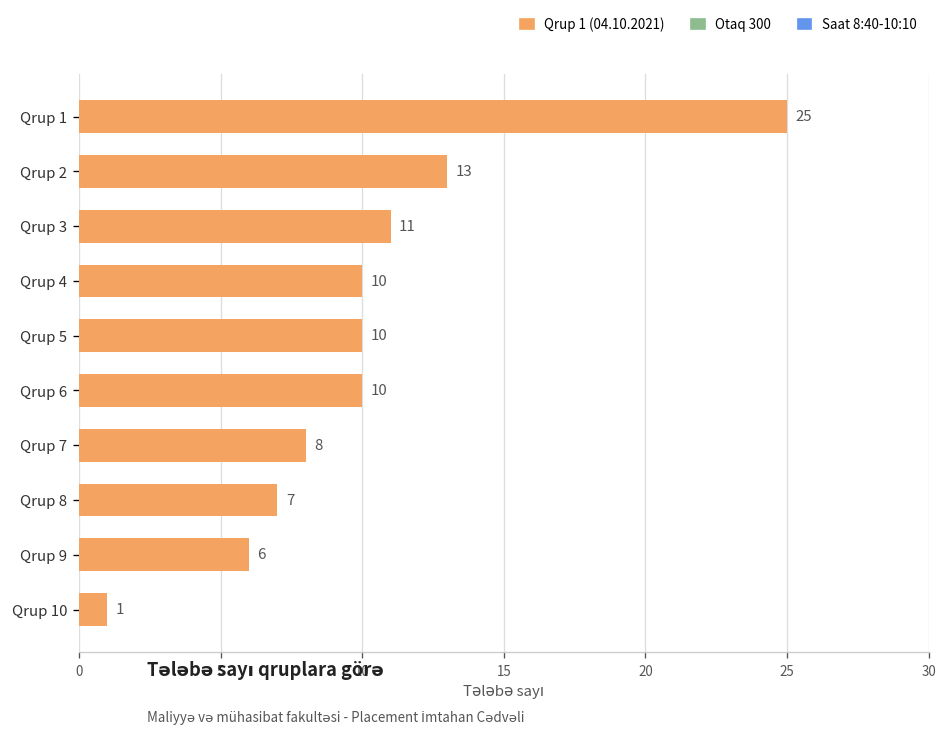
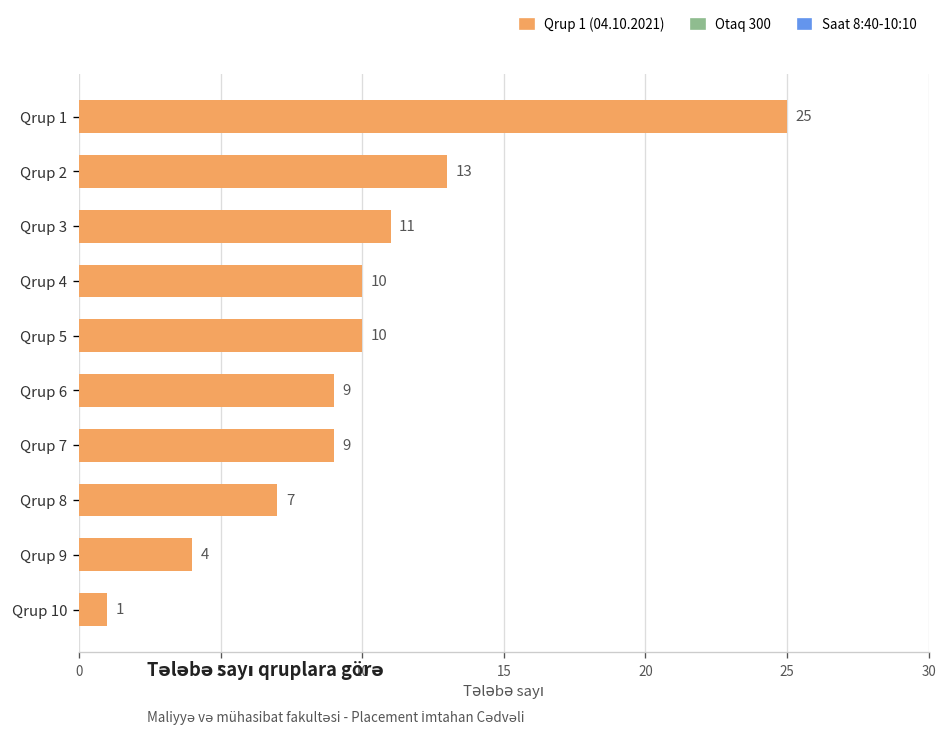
Qrup 6: 10 -> 9
Qrup 7: 8 -> 9
Qrup 9: 6 -> 4
